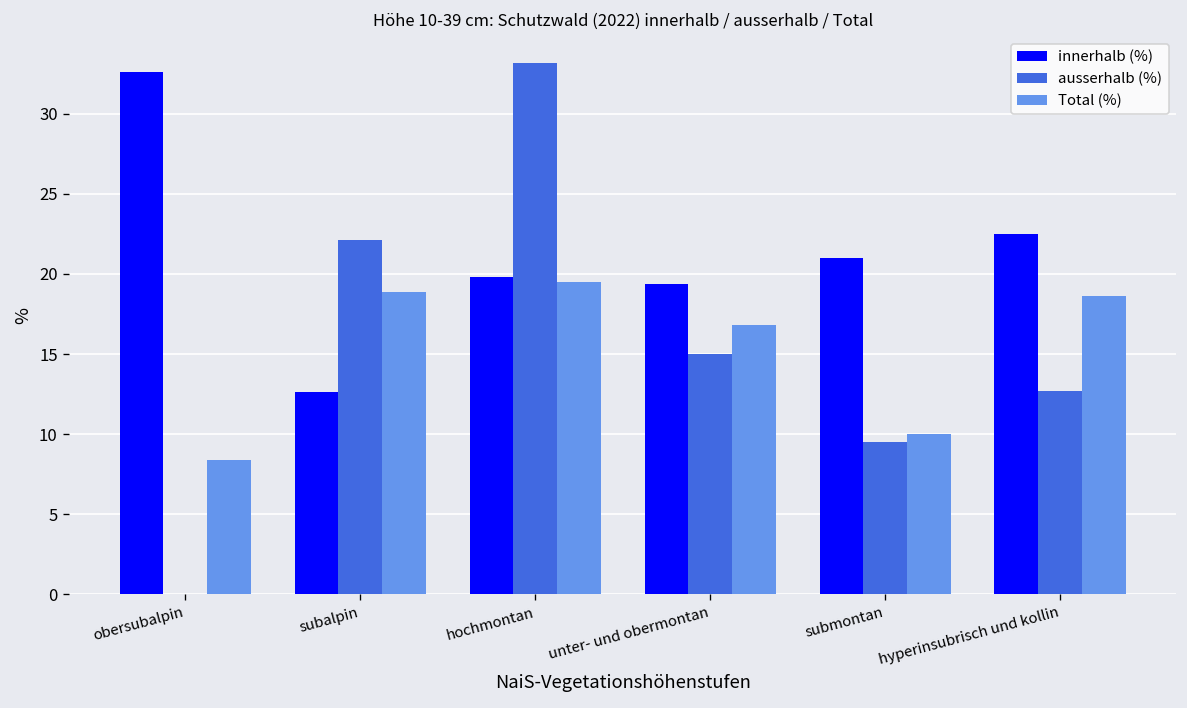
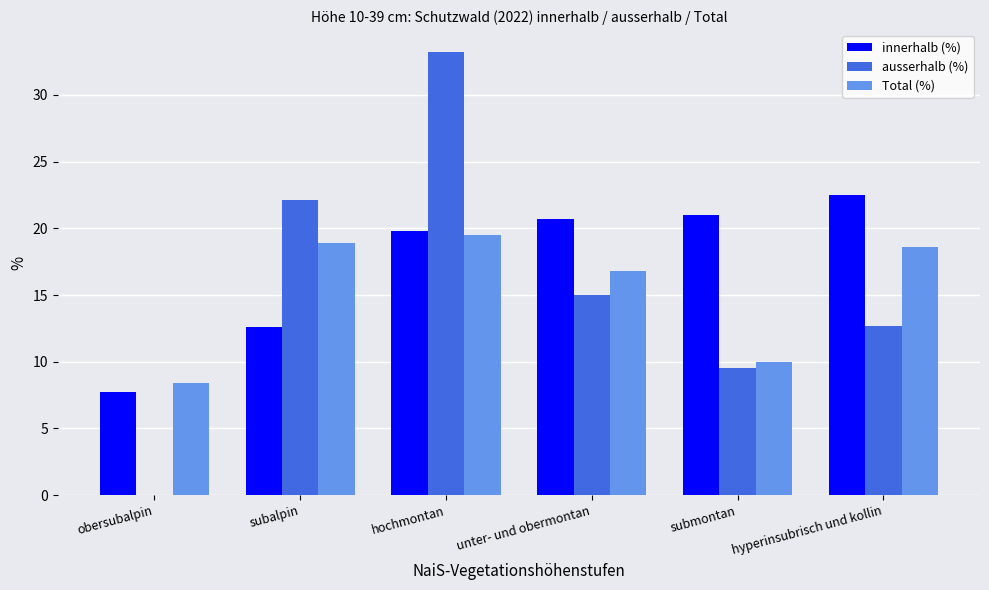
innerhalb (%), obersubalpin: 32.6 -> 7.7
innerhalb (%), unter- und obermontan: 19.4 -> 20.7
